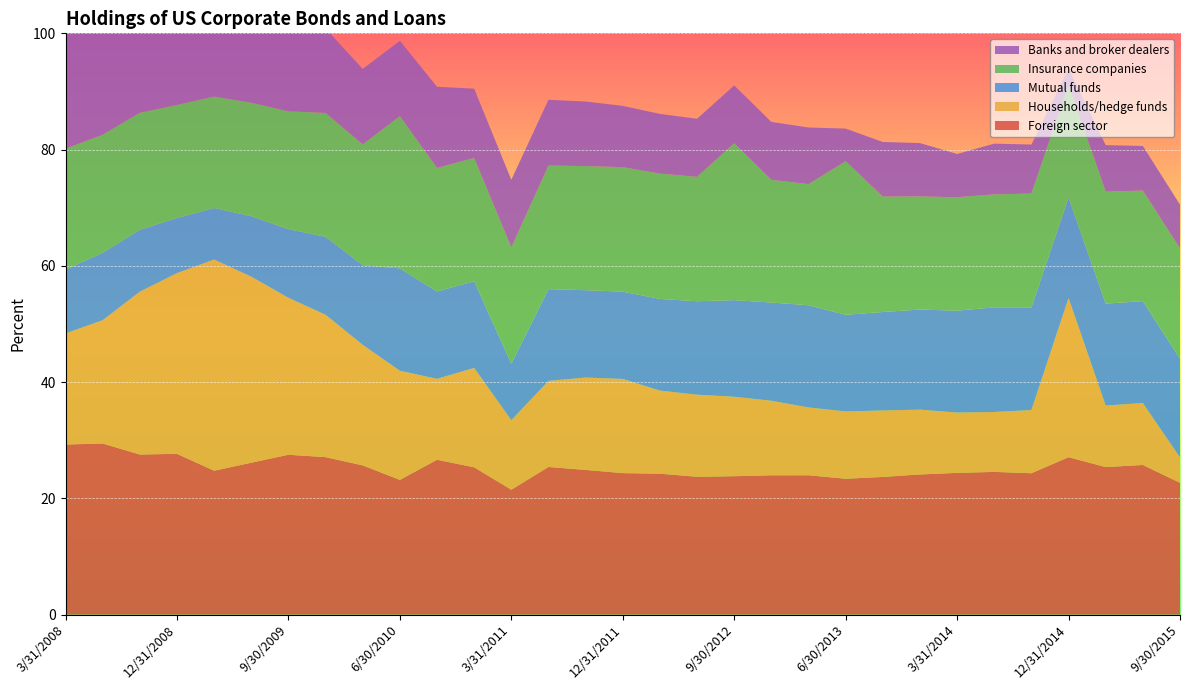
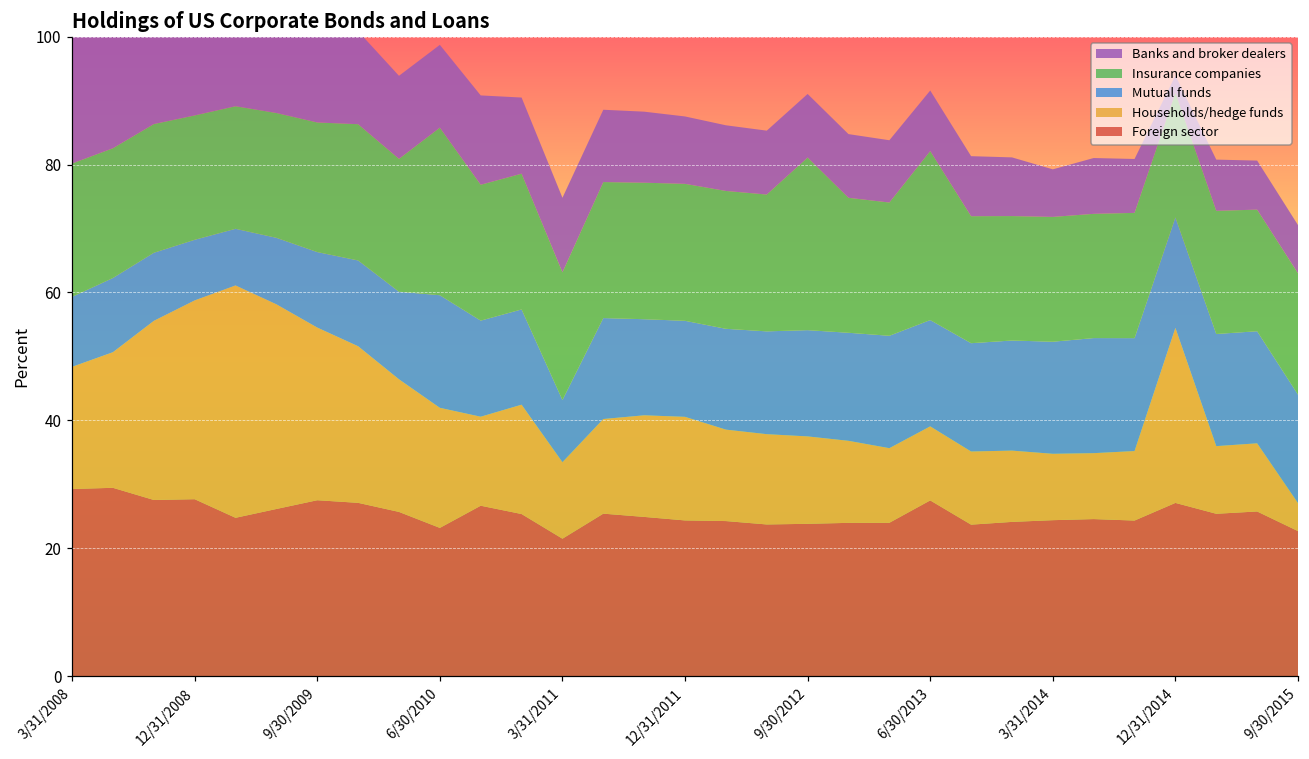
Foreign sector, 6/30/2013: 23 -> 27
Banks and broker dealers, 6/30/2013: 6 -> 9
